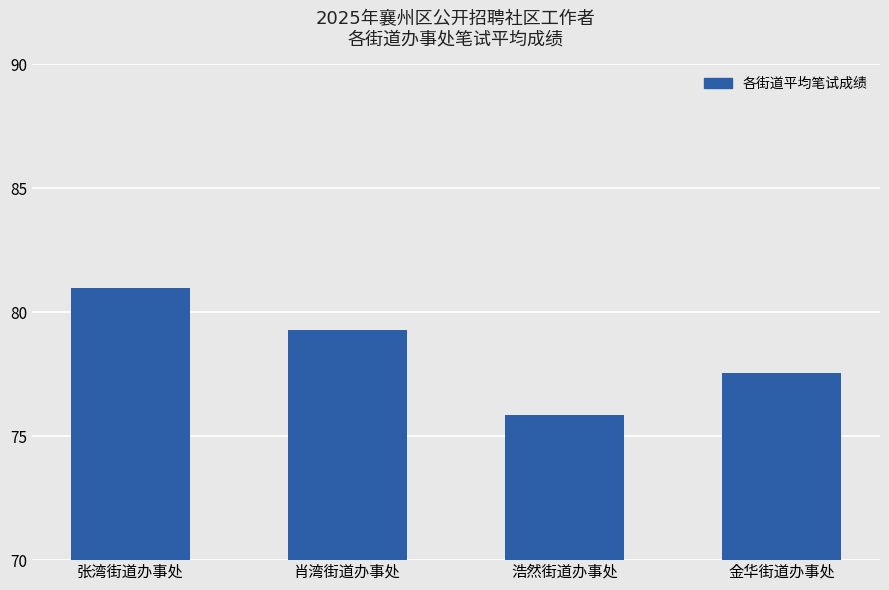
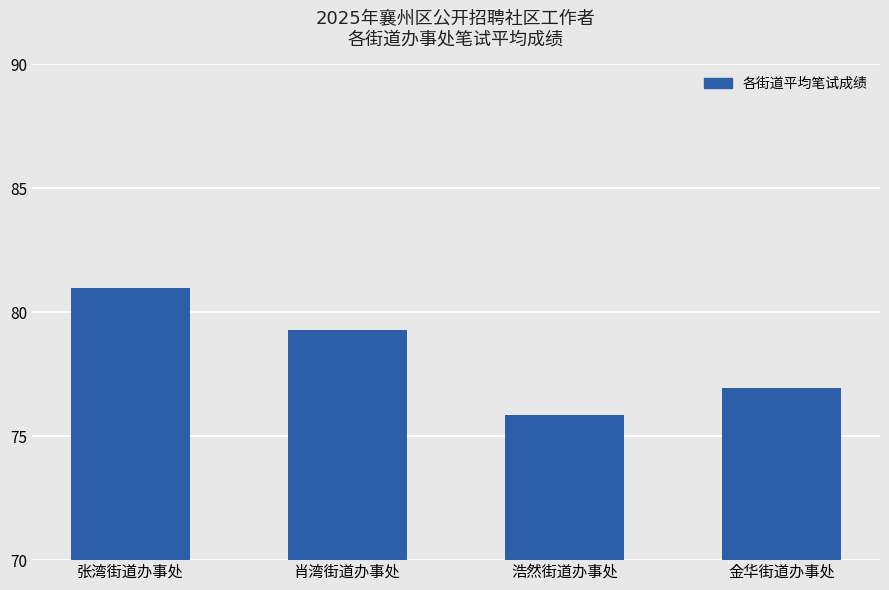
金华街道办事处: 77.6 -> 76.9
